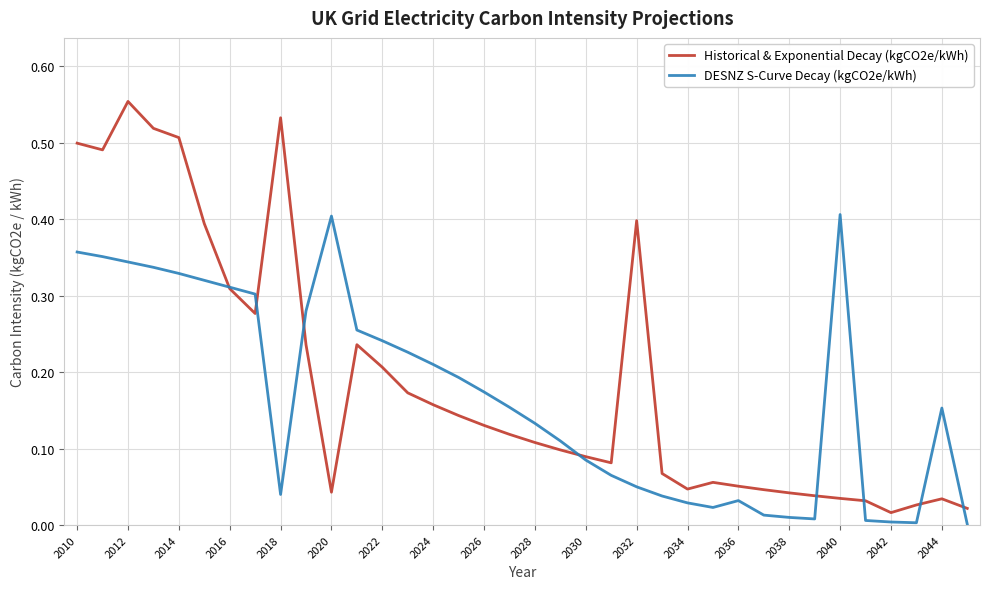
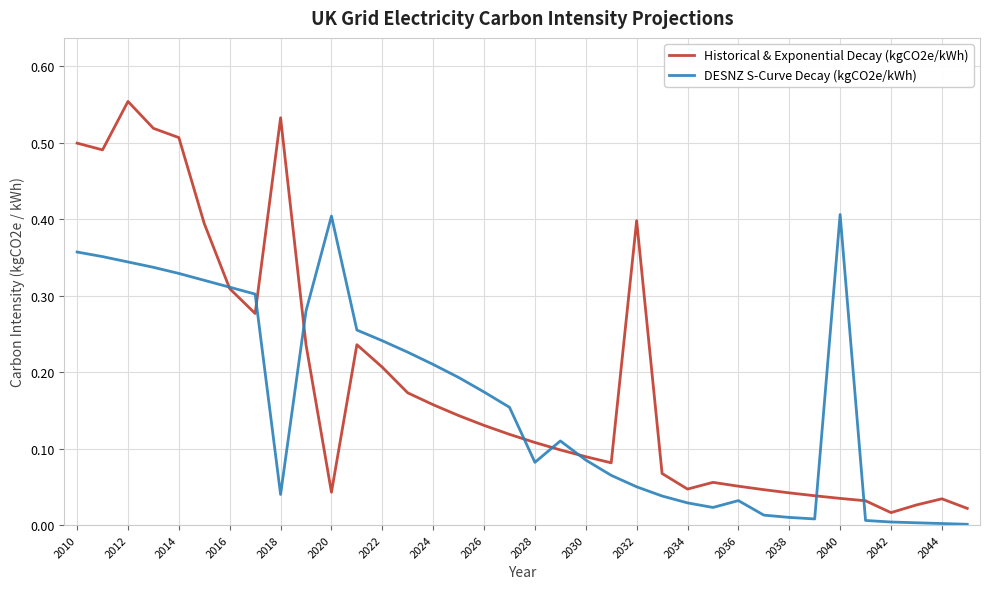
DESNZ S-Curve Decay (kgCO2e/kWh), 2028: 0.13 -> 0.08
DESNZ S-Curve Decay (kgCO2e/kWh), 2044: 0.15 -> 0.00
